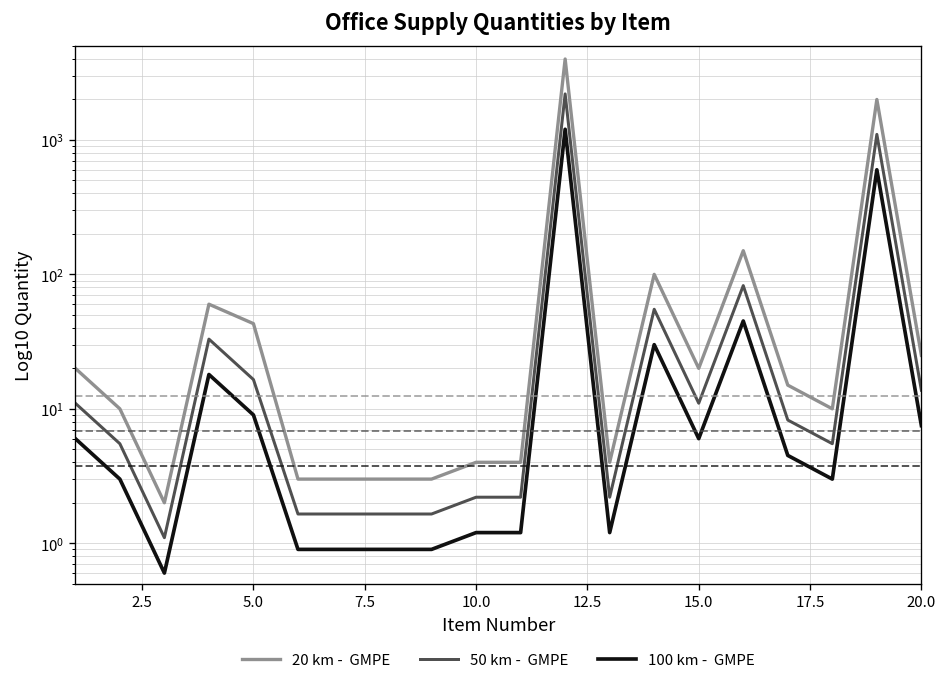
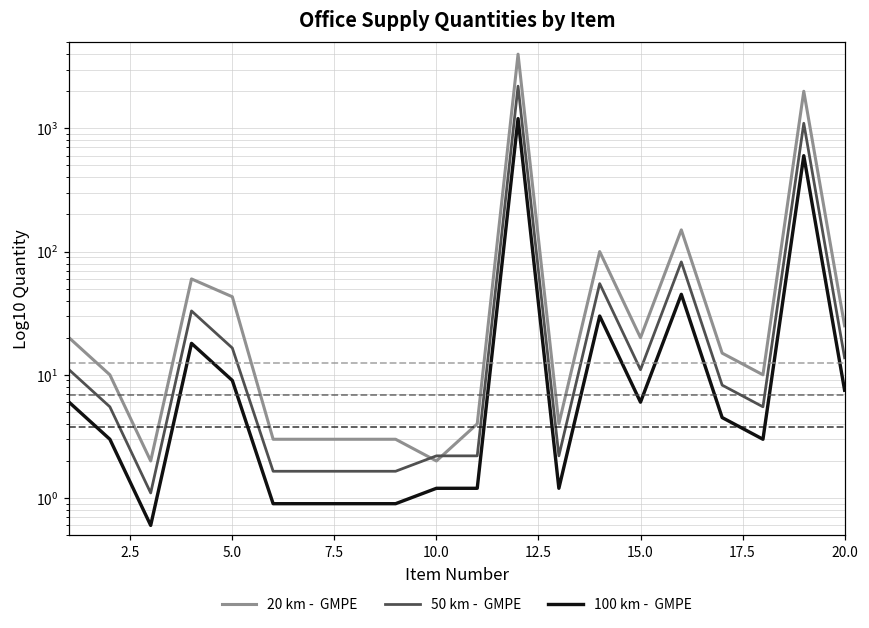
20 km - GMPE, 10.0: 4 -> 2
